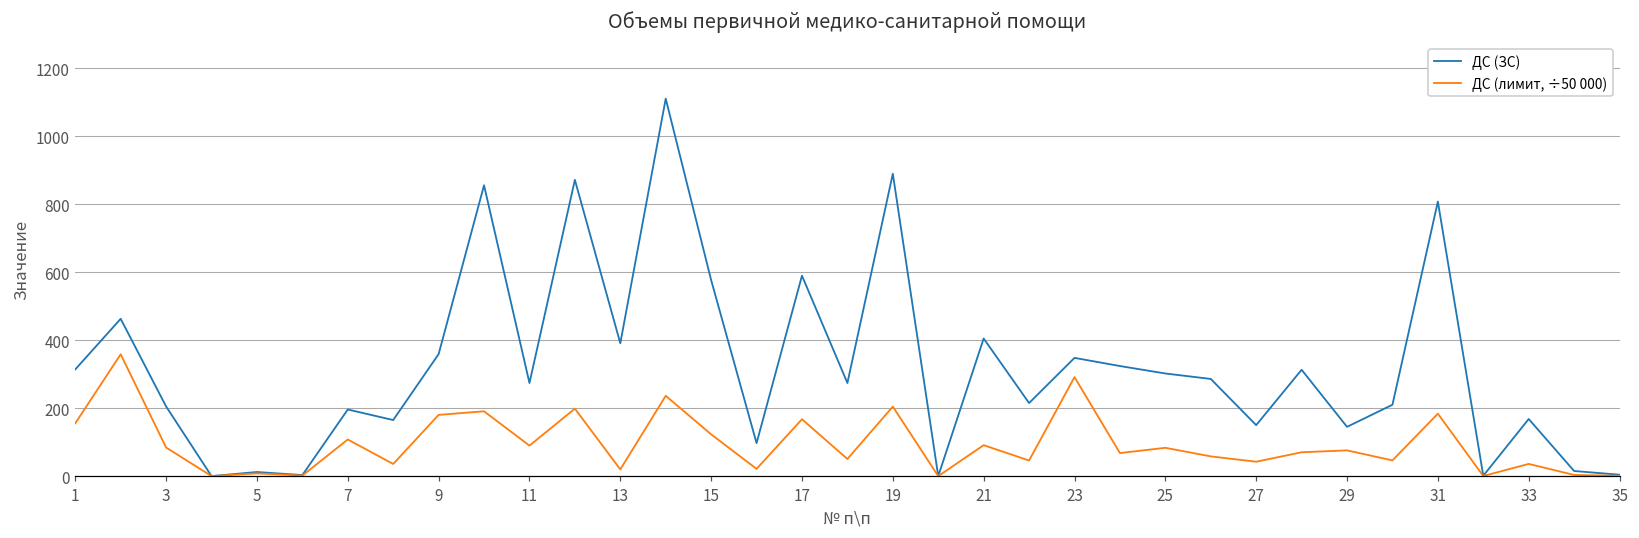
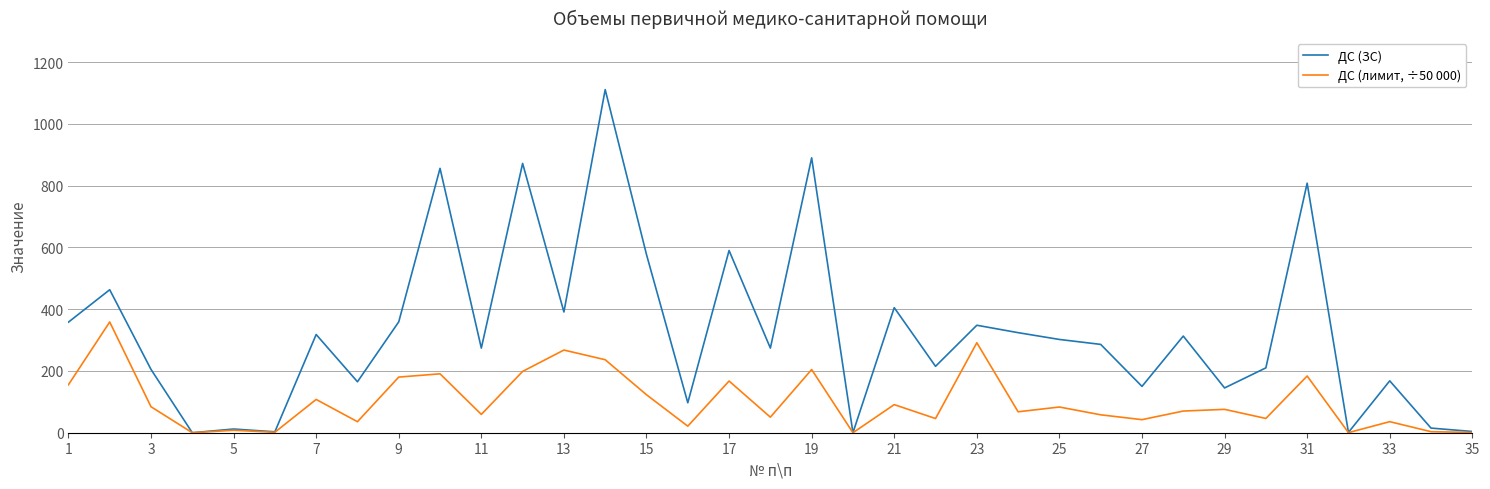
ДС (ЗС), 1: 310 -> 360
ДС (ЗС), 7: 200 -> 320
ДС (лимит, ÷50 000), 11: 90 -> 60
ДС (лимит, ÷50 000), 13: 20 -> 270
